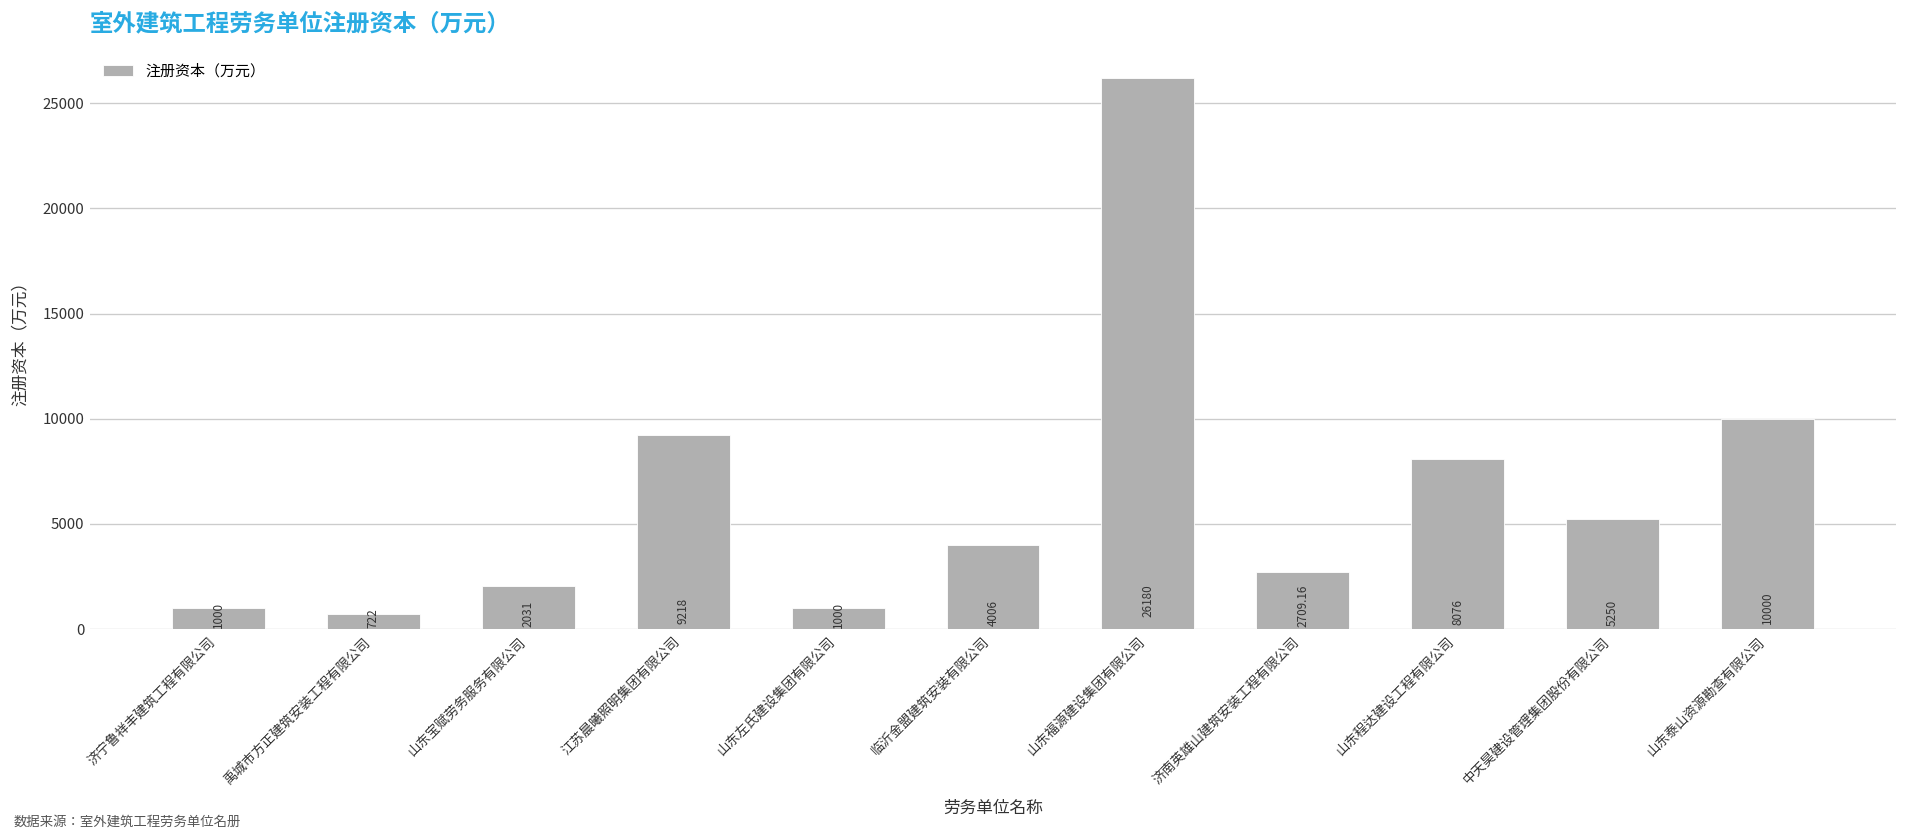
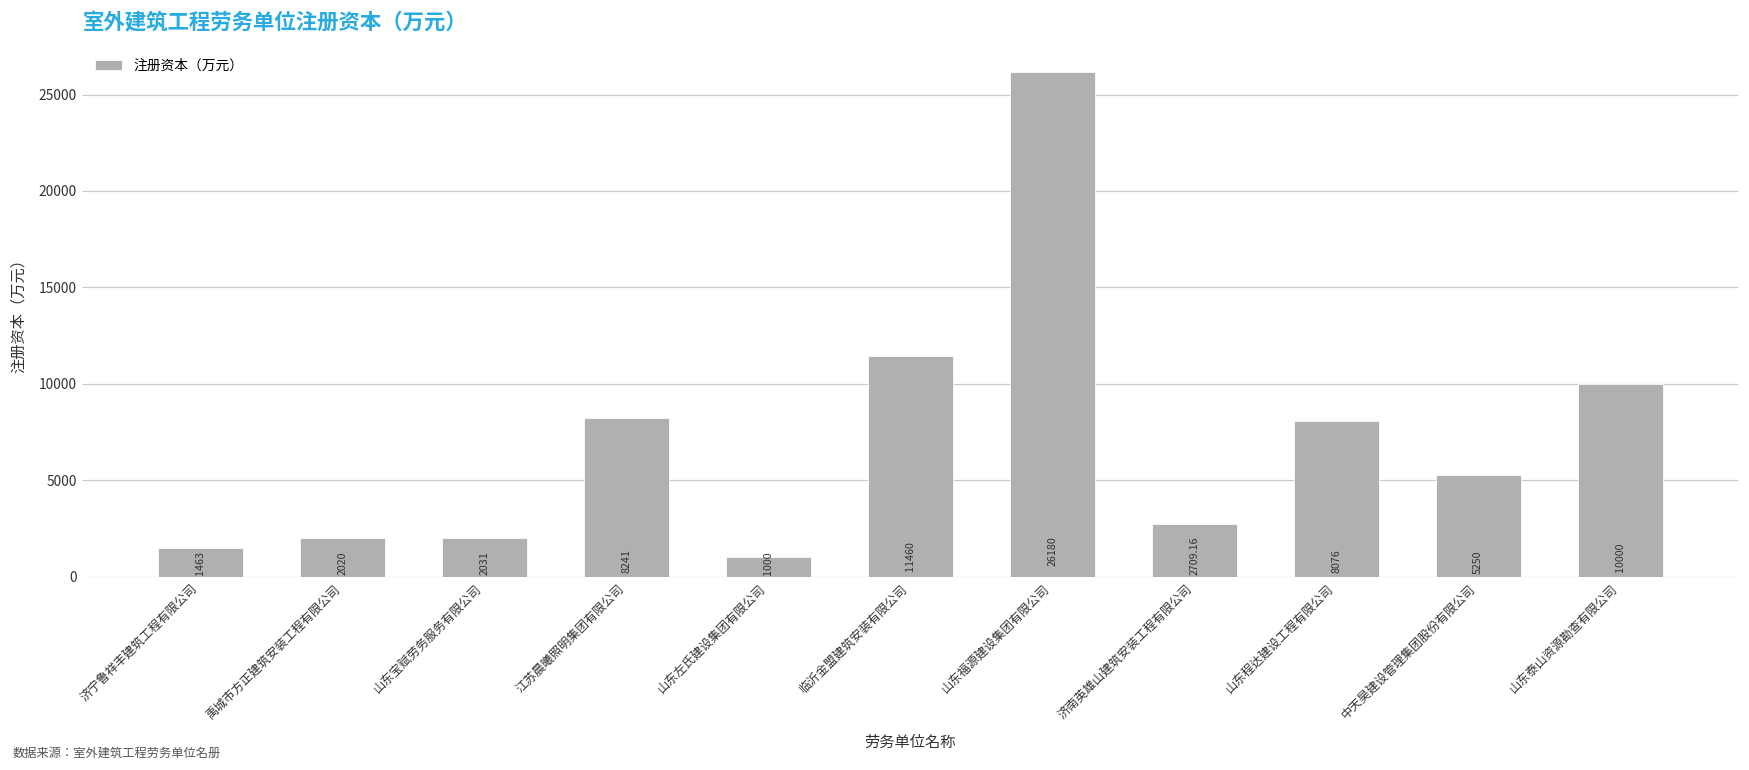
济宁鲁祥丰建筑工程有限公司: 1000 -> 1463
禹城市方正建筑安装工程有限公司: 722 -> 2020
江苏晨曦照明集团有限公司: 9218 -> 8241
临沂金盟建筑安装有限公司: 4006 -> 11460
